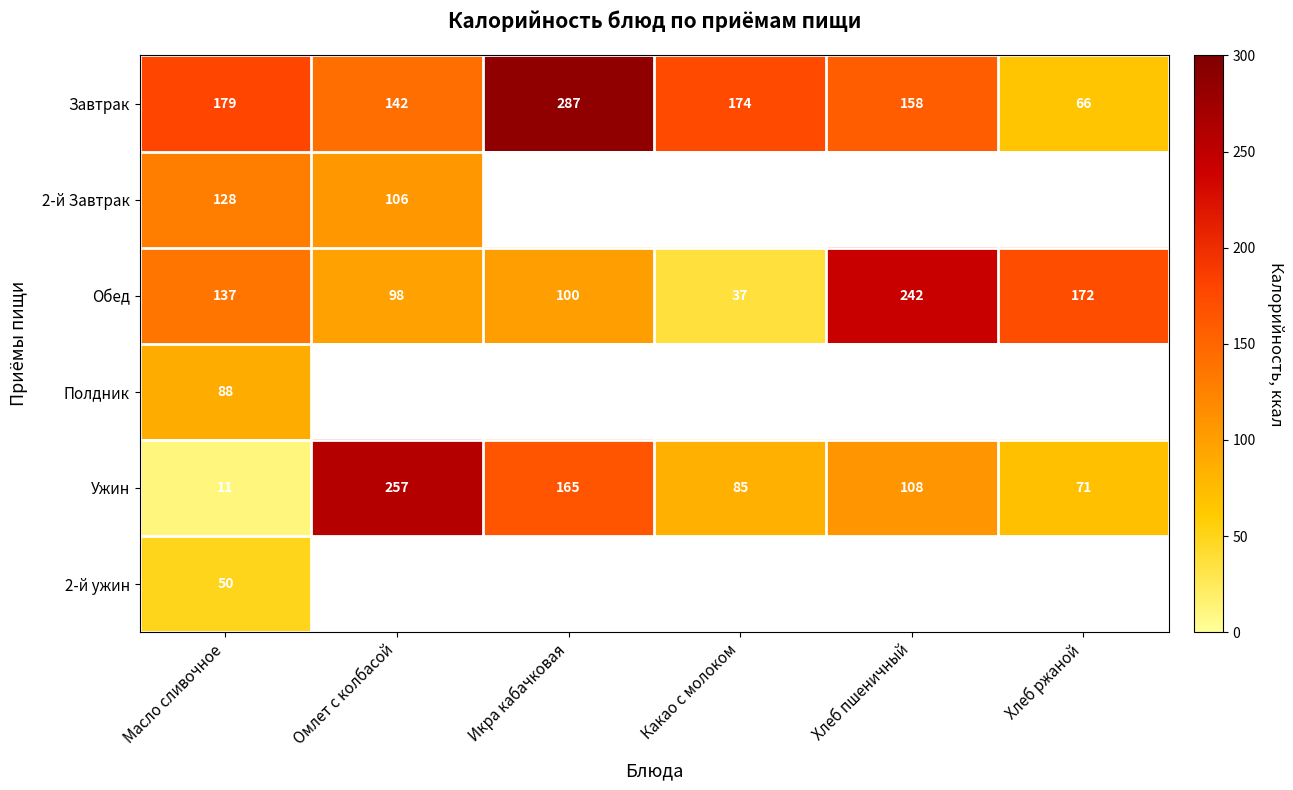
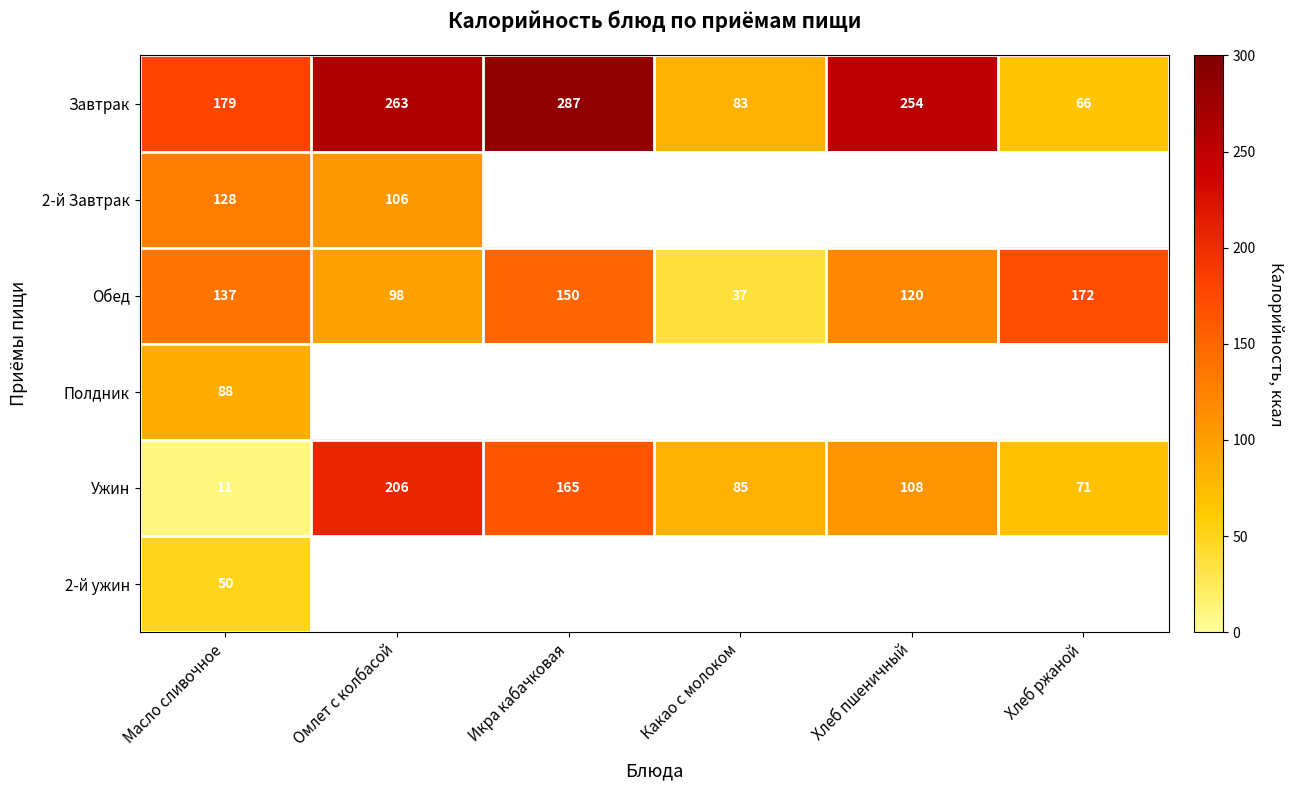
Завтрак, Омлет с колбасой: 142 -> 263
Завтрак, Какао с молоком: 174 -> 83
Завтрак, Хлеб пшеничный: 158 -> 254
Обед, Икра кабачковая: 100 -> 150
Обед, Хлеб пшеничный: 242 -> 120
Ужин, Омлет с колбасой: 257 -> 206
